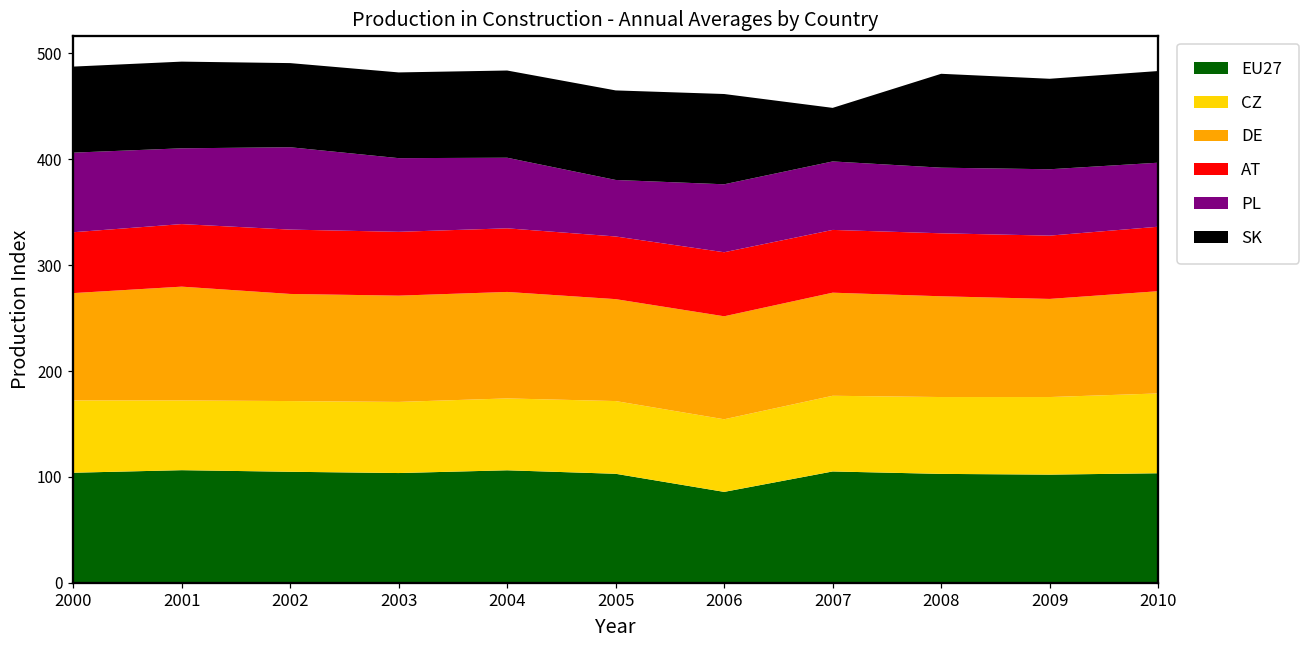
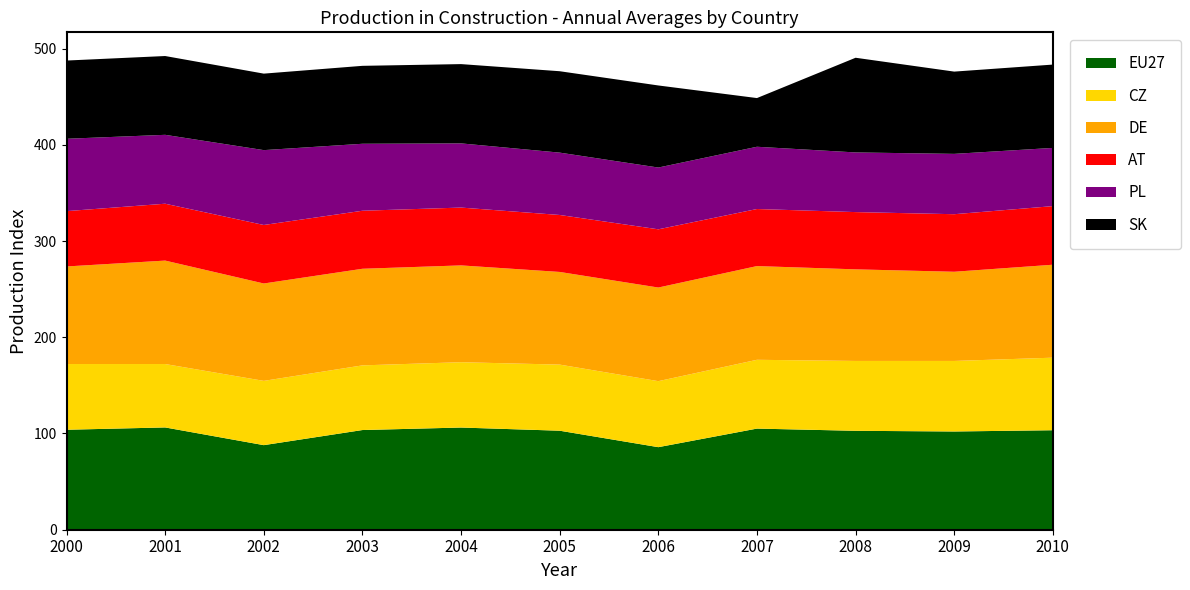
EU27, 2002: 100 -> 90
PL, 2005: 50 -> 60
SK, 2008: 90 -> 100
